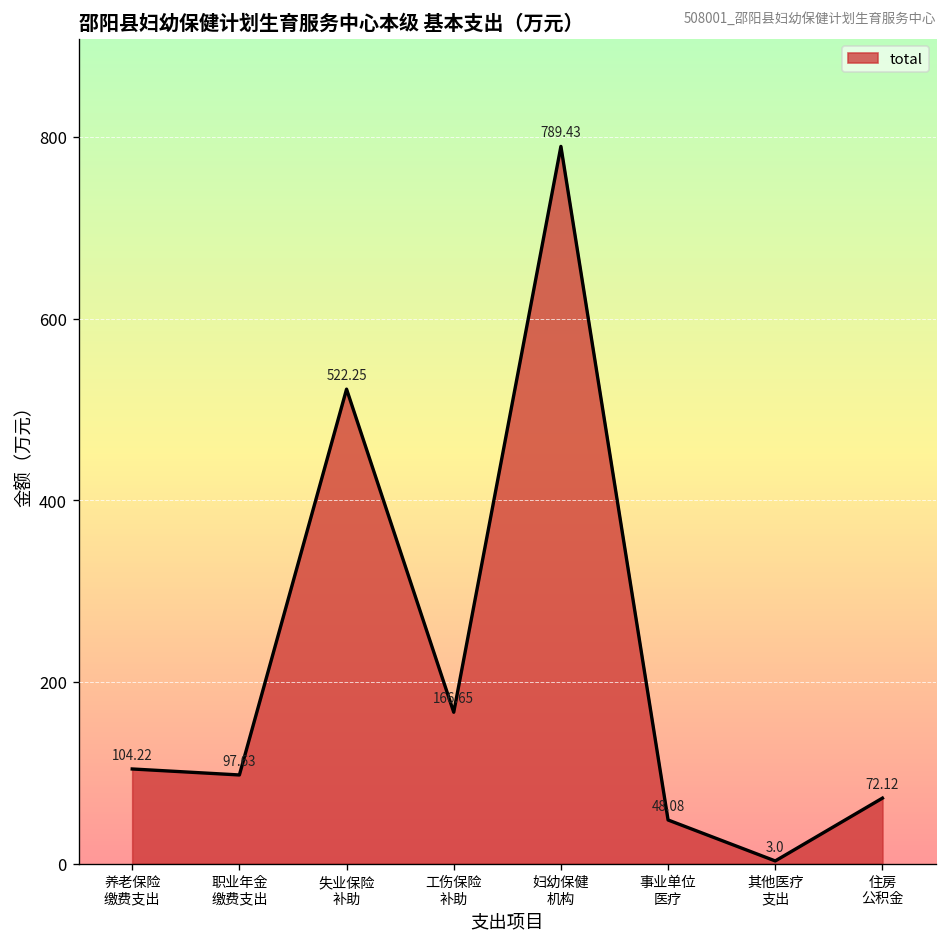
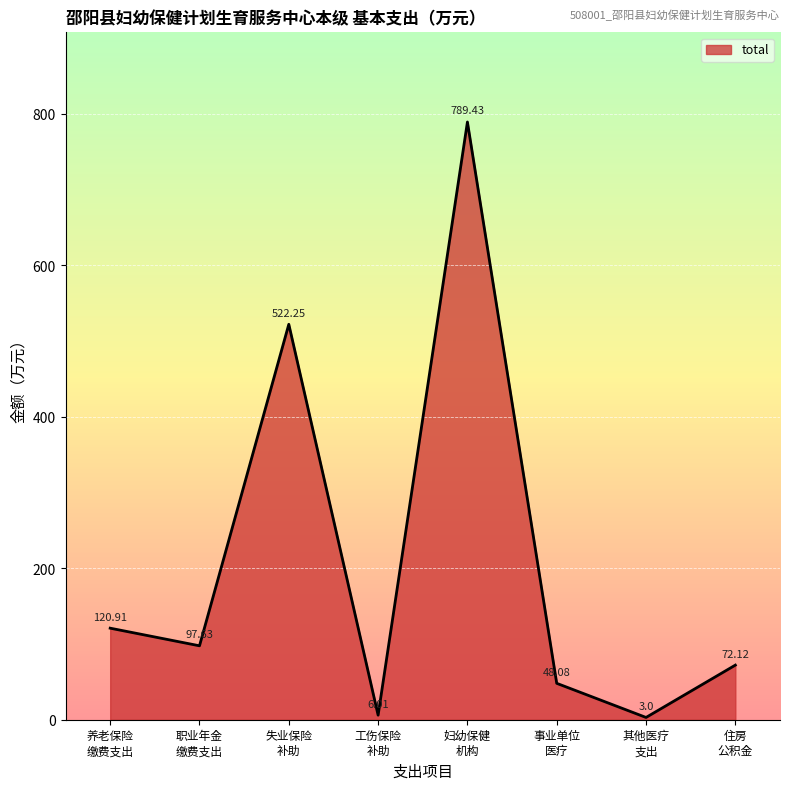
养老保险 缴费支出: 104.22 -> 120.91
工伤保险 补助: 166.65 -> 6.01
